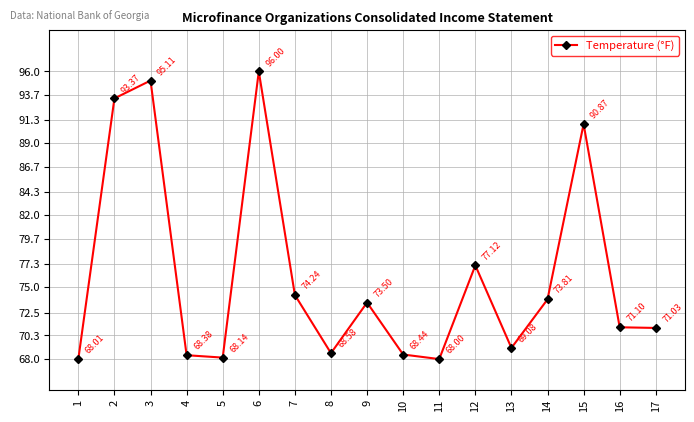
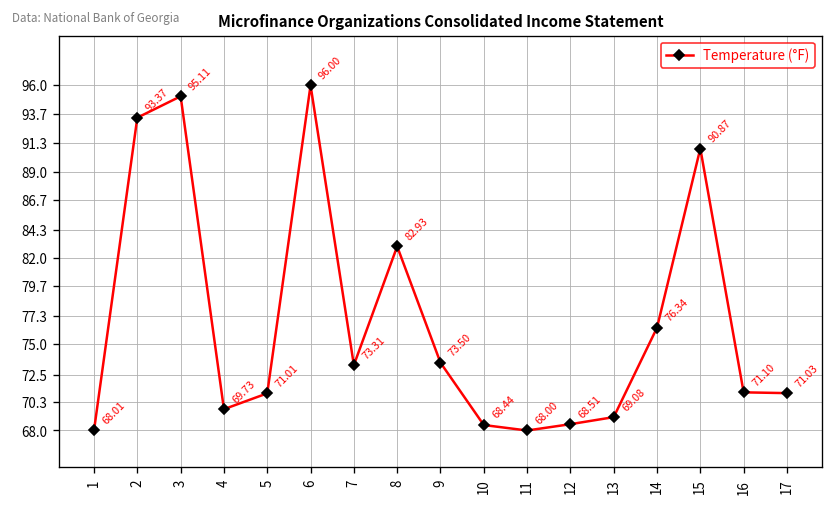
4: 68.38 -> 69.73
5: 68.14 -> 71.01
7: 74.24 -> 73.31
8: 68.58 -> 82.93
12: 77.12 -> 68.51
14: 73.81 -> 76.34
